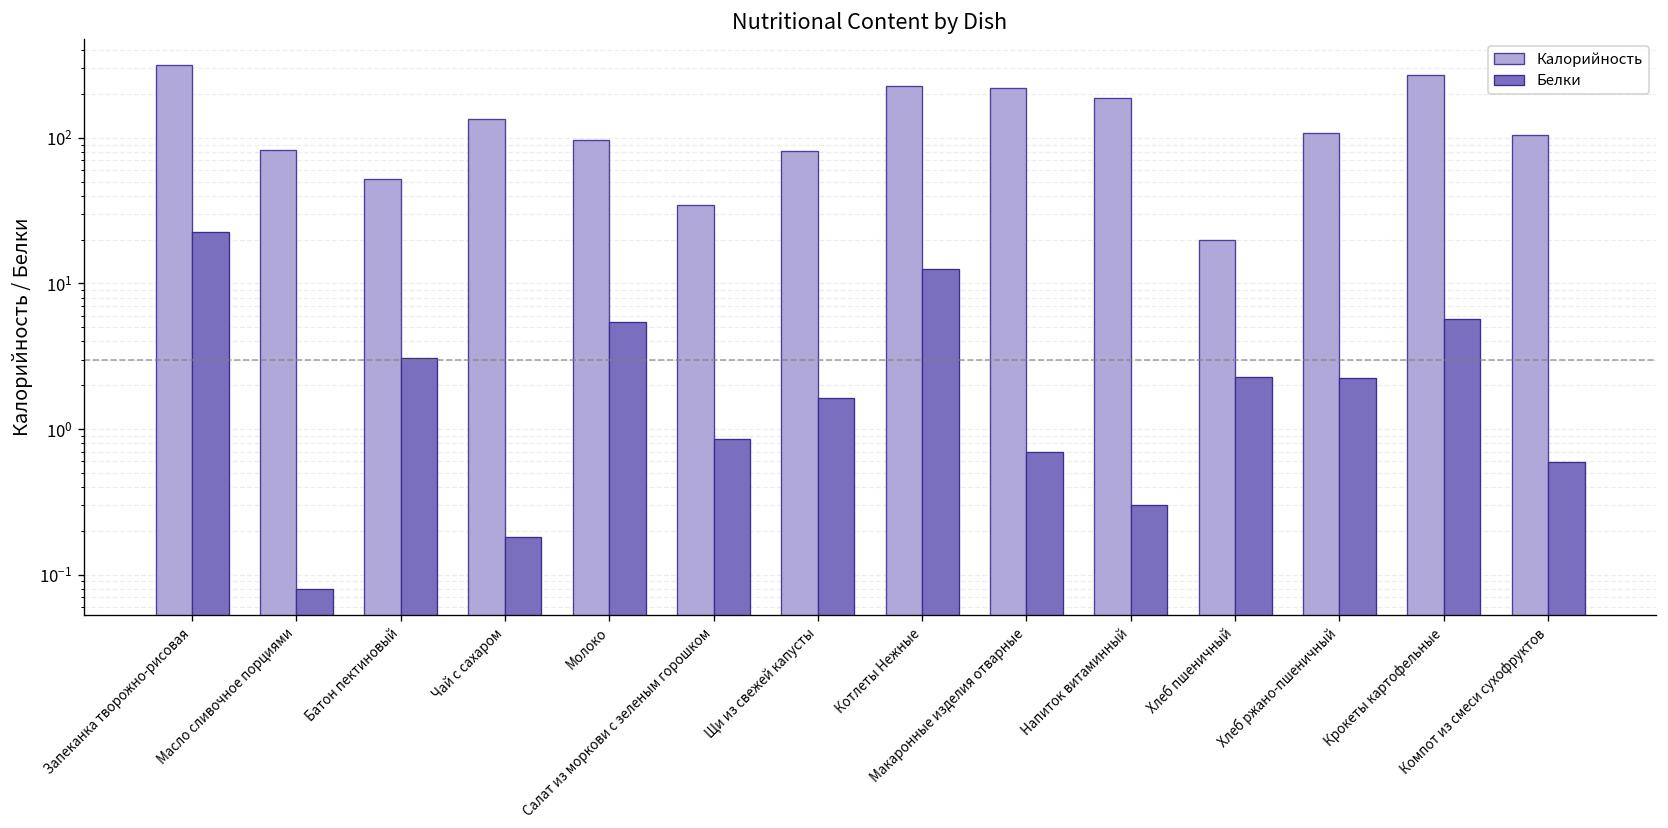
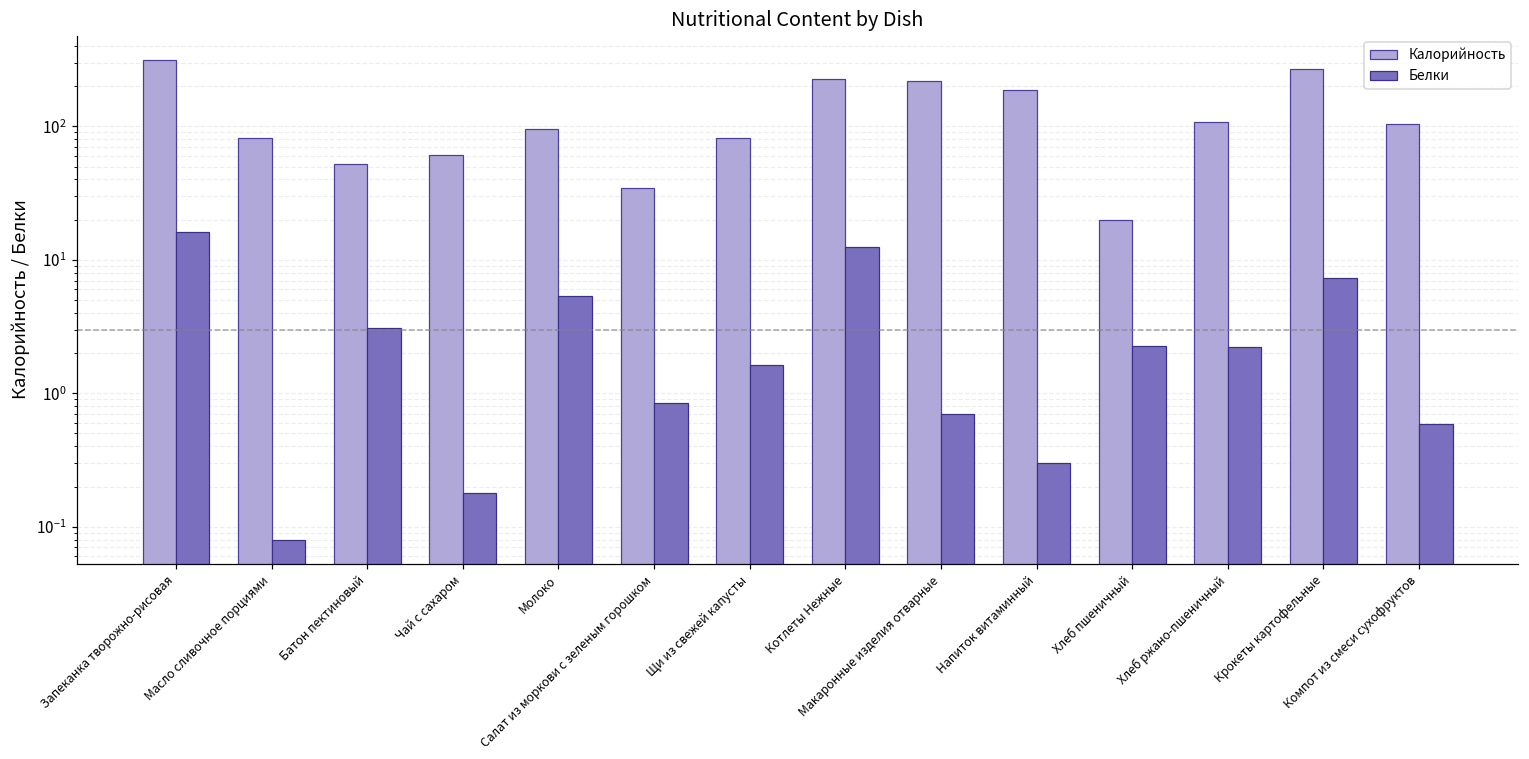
Белки, Запеканка творожно-рисовая: 23 -> 16
Калорийность, Чай с сахаром: 130 -> 60
Белки, Крокеты картофельные: 6 -> 7
